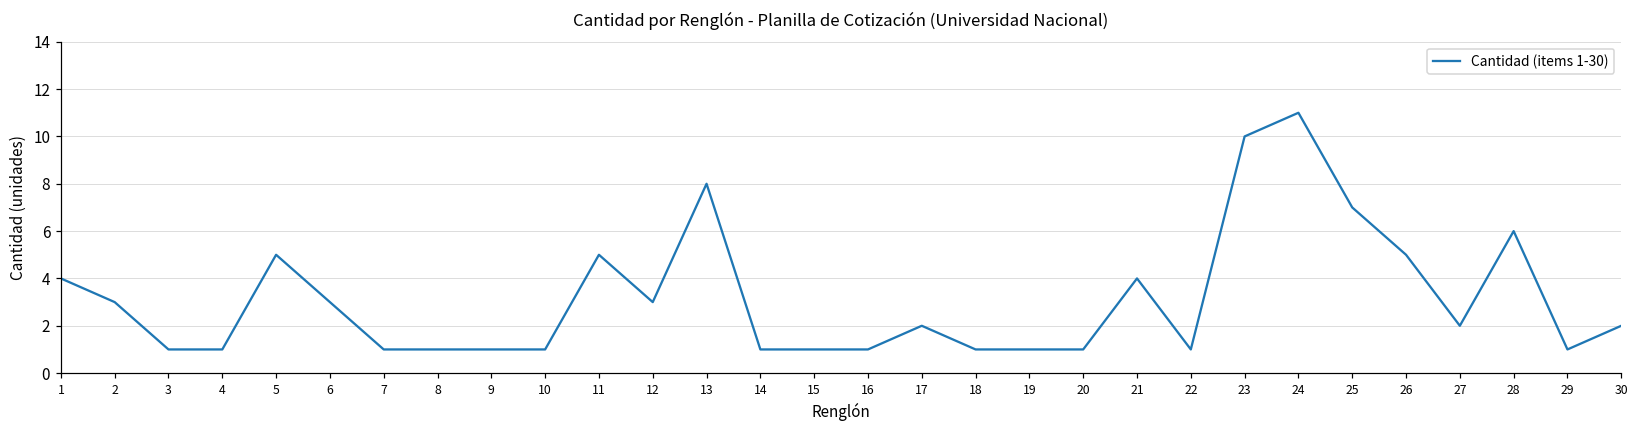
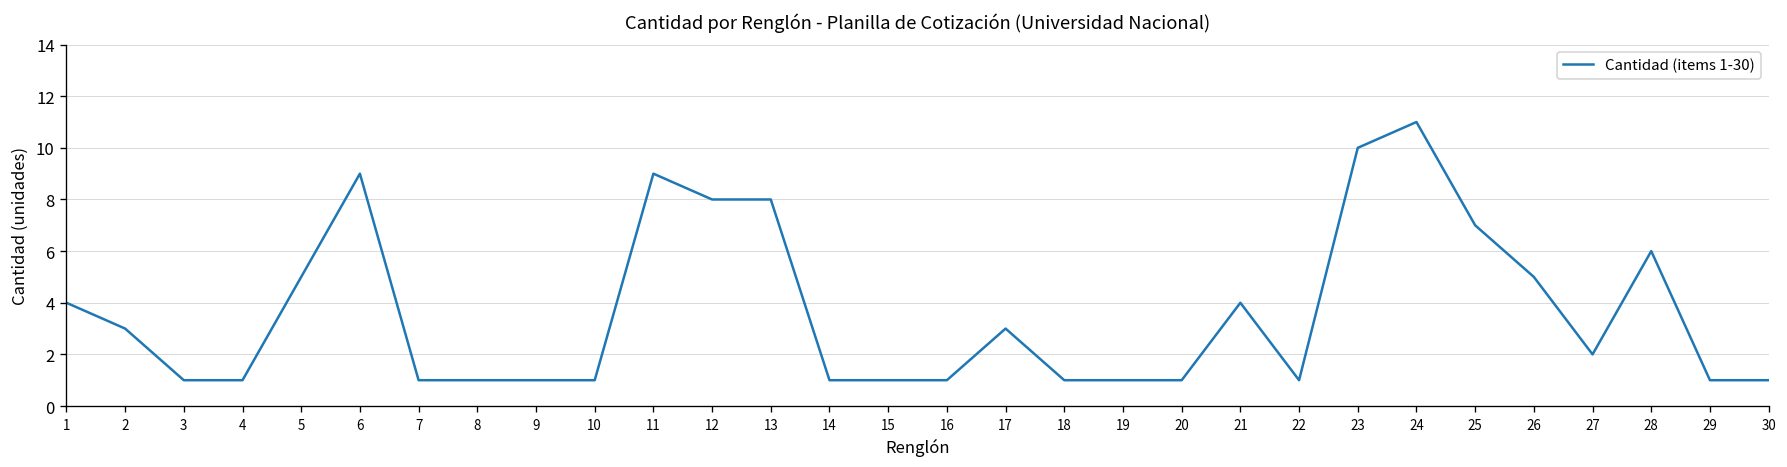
6: 3 -> 9
11: 5 -> 9
12: 3 -> 8
17: 2 -> 3
30: 2 -> 1
